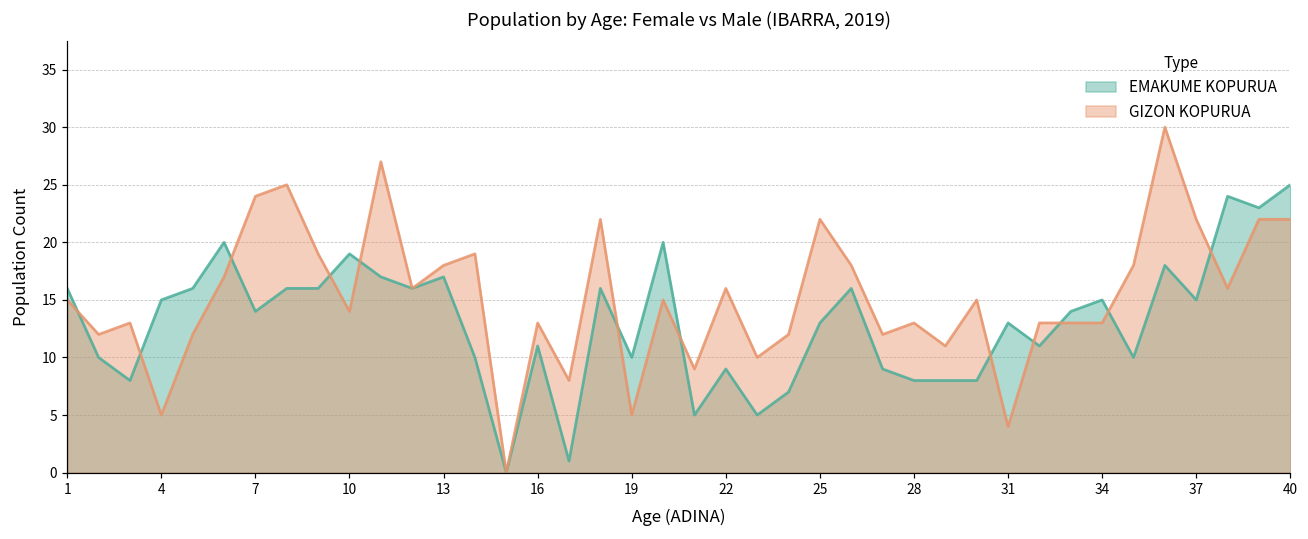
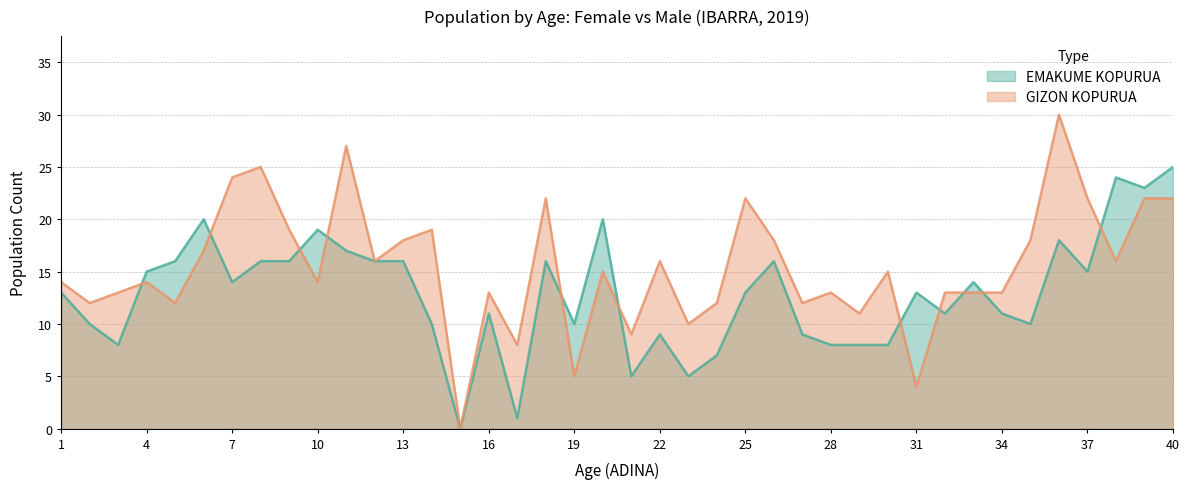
EMAKUME KOPURUA, 1: 16 -> 13
GIZON KOPURUA, 1: 15 -> 14
GIZON KOPURUA, 4: 5 -> 14
EMAKUME KOPURUA, 13: 17 -> 16
EMAKUME KOPURUA, 34: 15 -> 11
